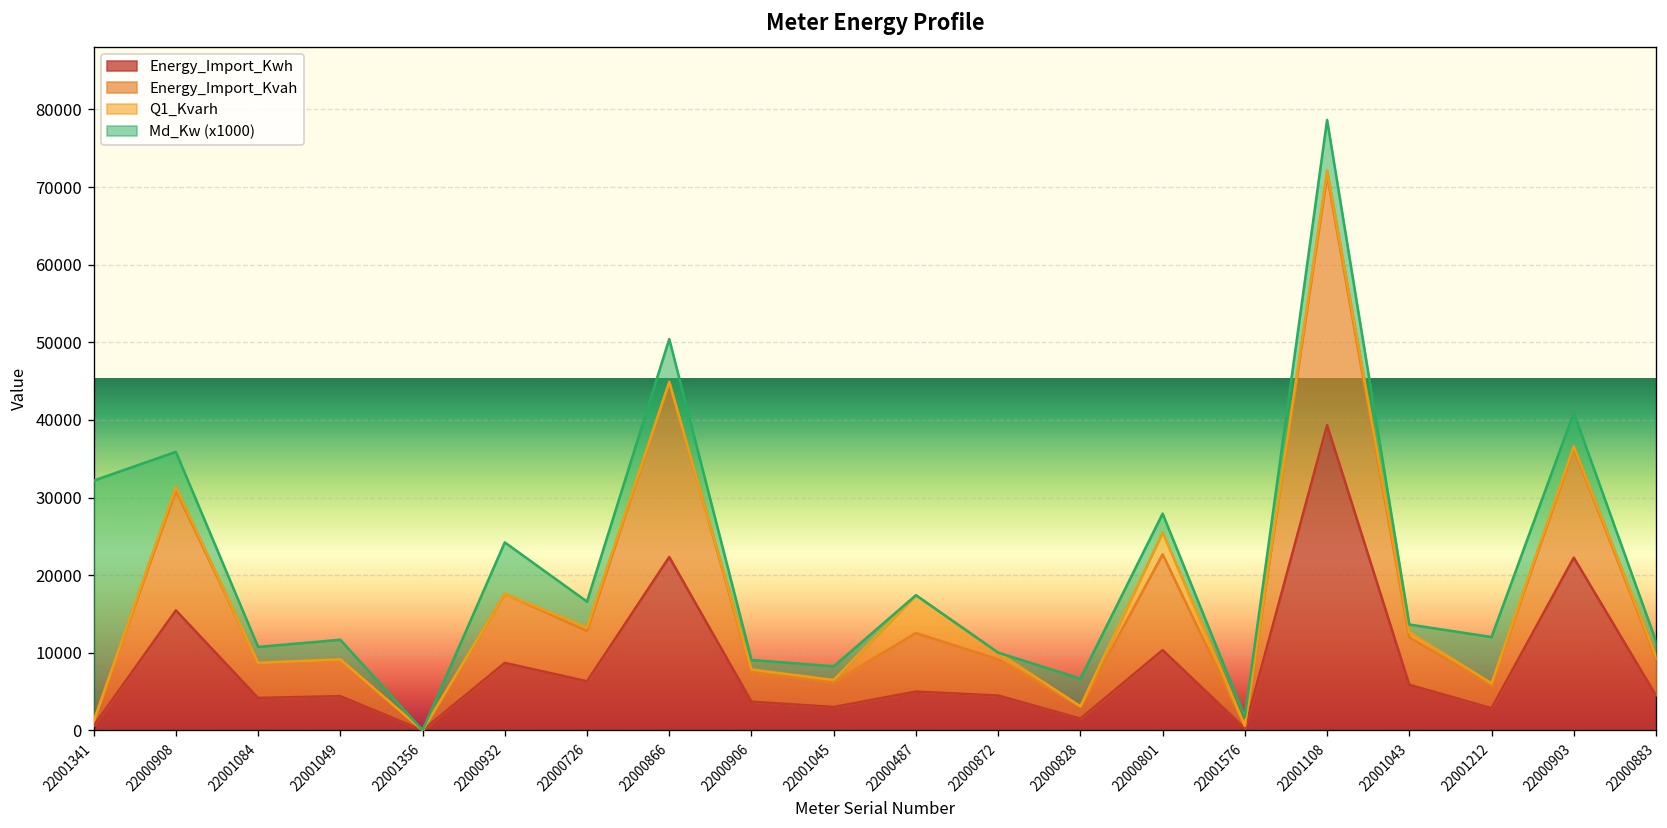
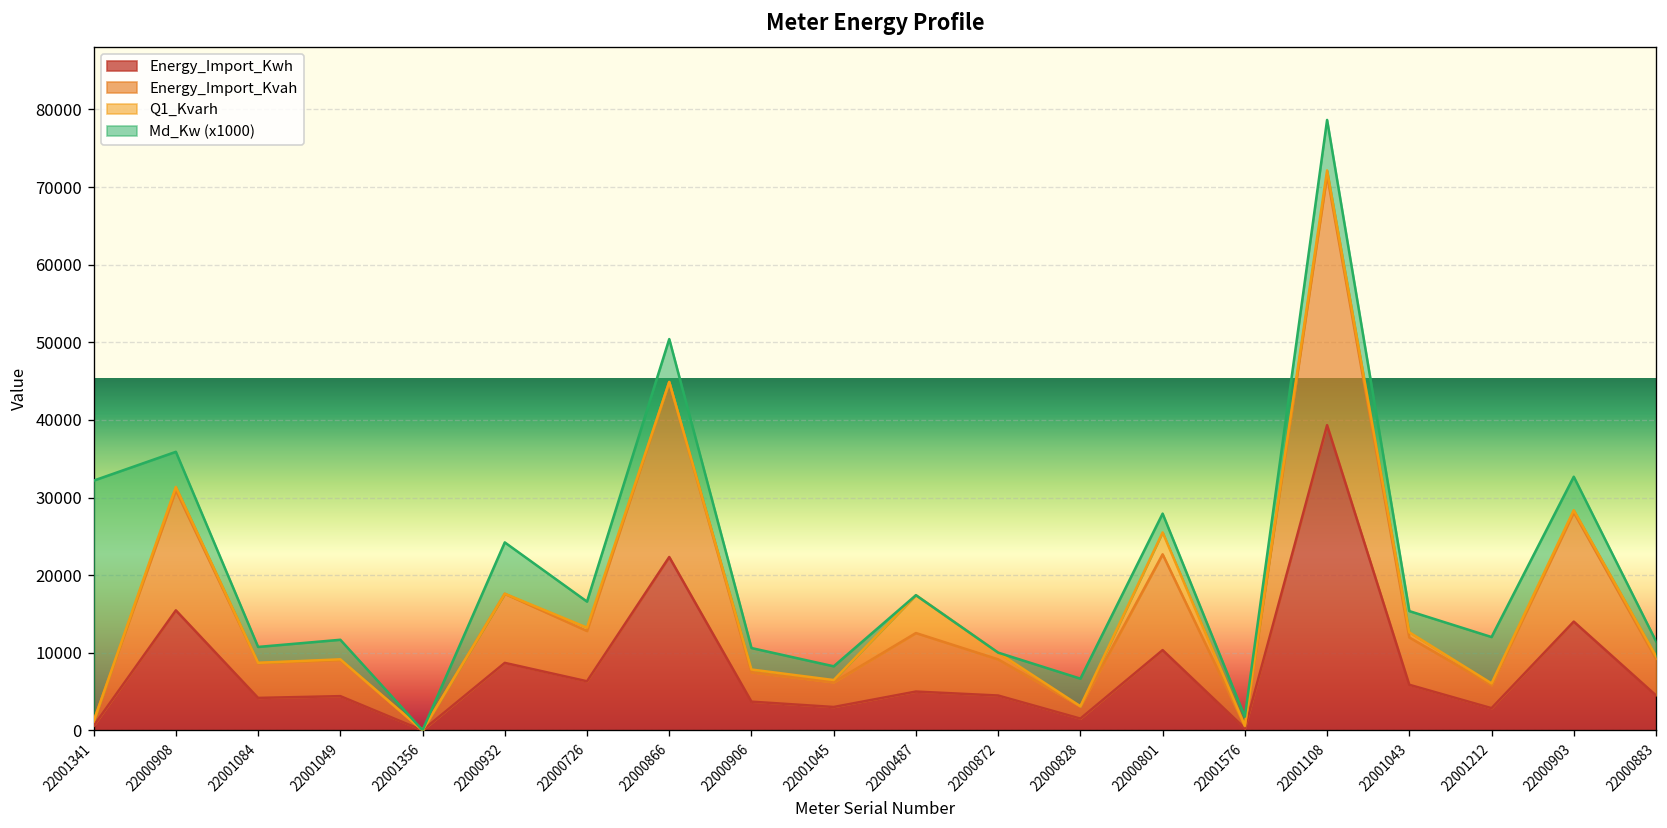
Md_Kw (x1000), 22000906: 1000 -> 3000
Md_Kw (x1000), 22001043: 1000 -> 3000
Energy_Import_Kwh, 22000903: 22000 -> 14000
